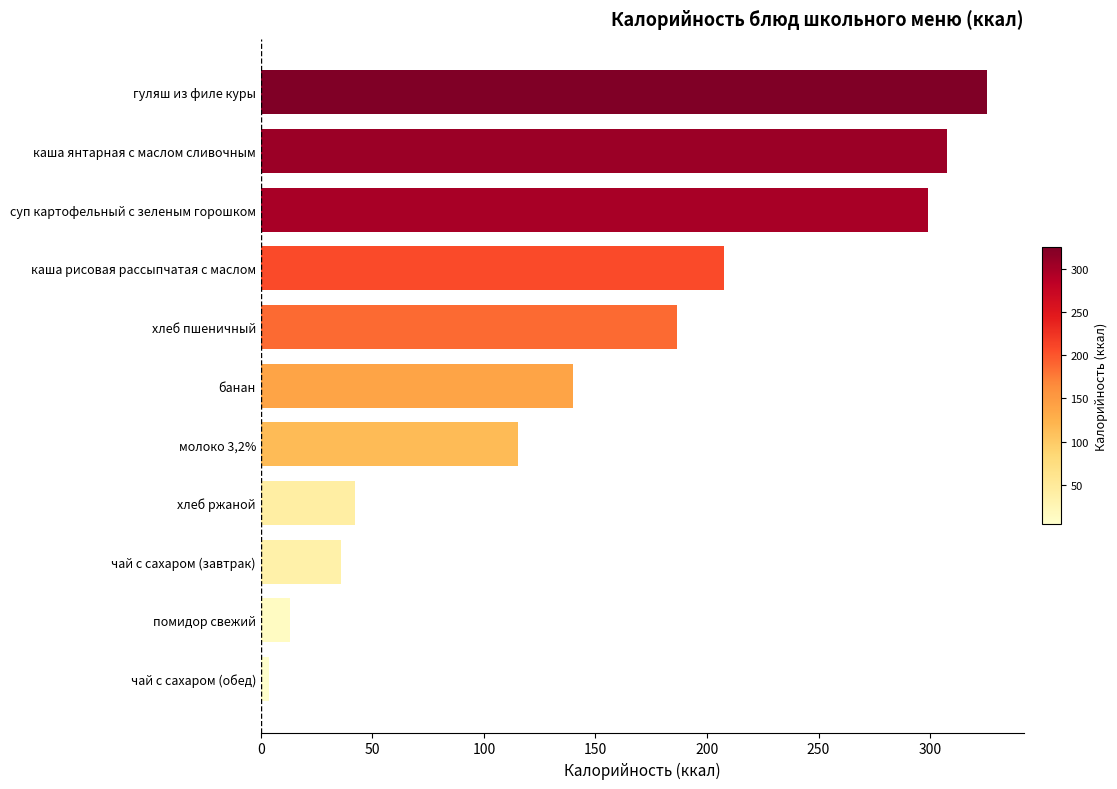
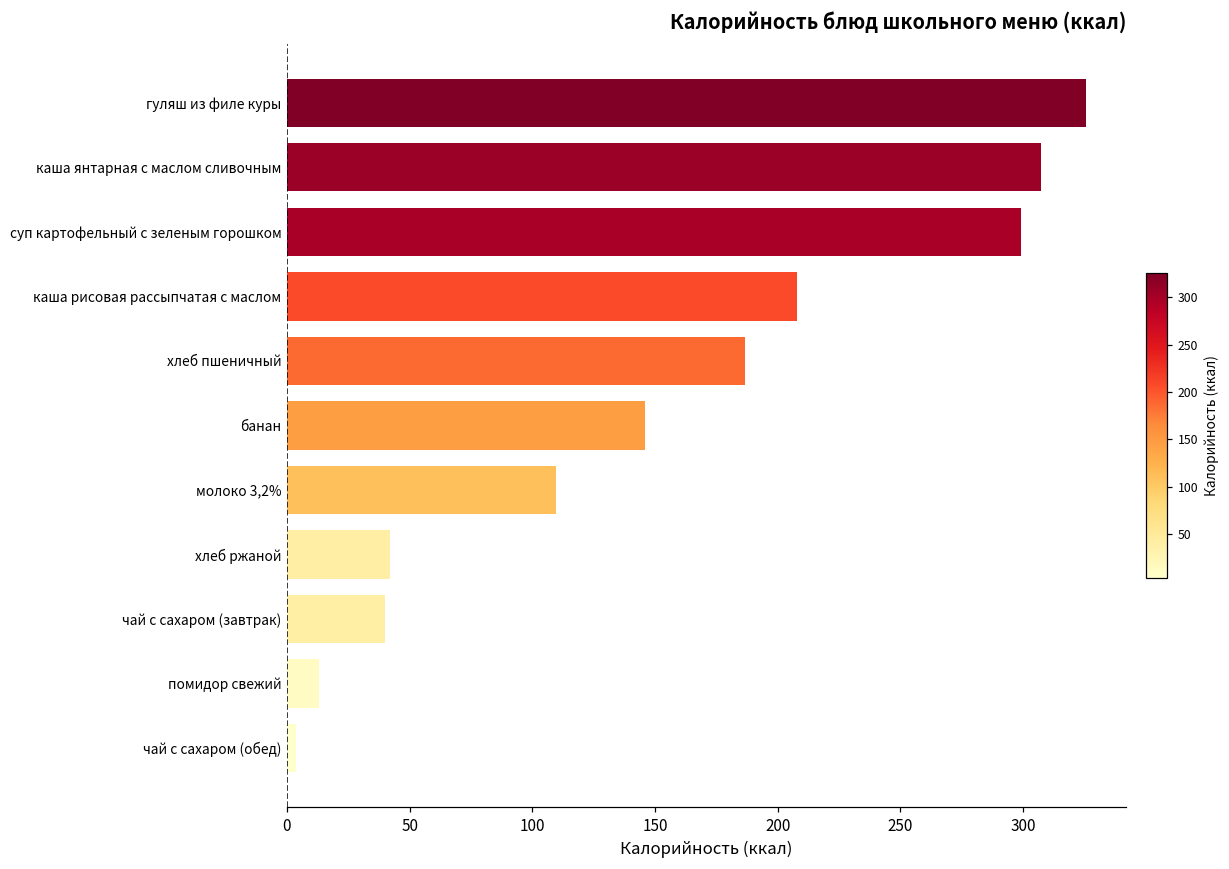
банан: 140 -> 146
молоко 3,2%: 115 -> 110
чай с сахаром (завтрак): 36 -> 40
